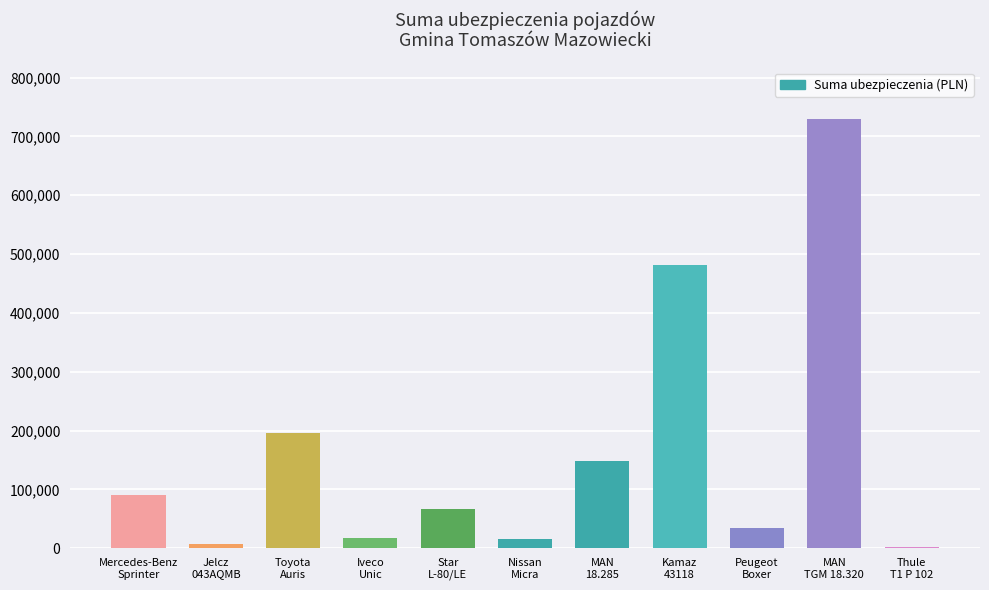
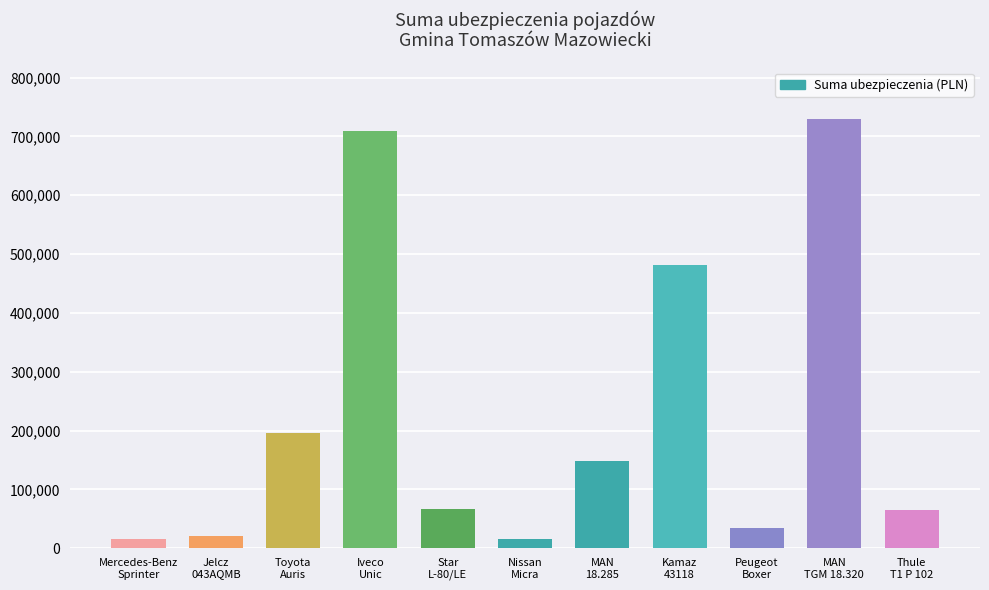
Mercedes-Benz Sprinter: 90,000 -> 20,000
Jelcz 043AQMB: 10,000 -> 20,000
Iveco Unic: 20,000 -> 710,000
Thule T1 P 102: 0 -> 60,000
